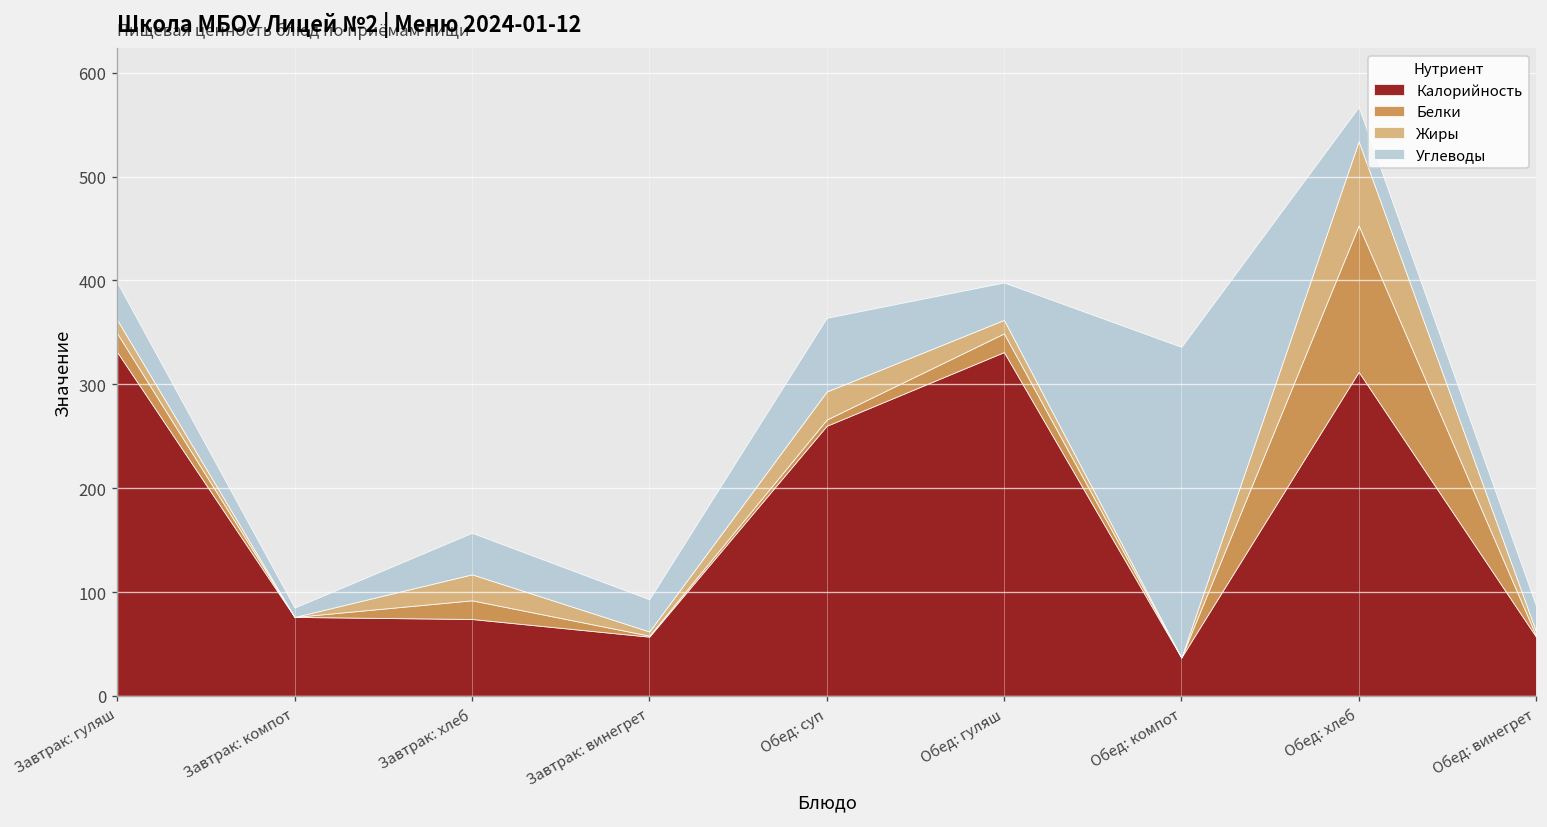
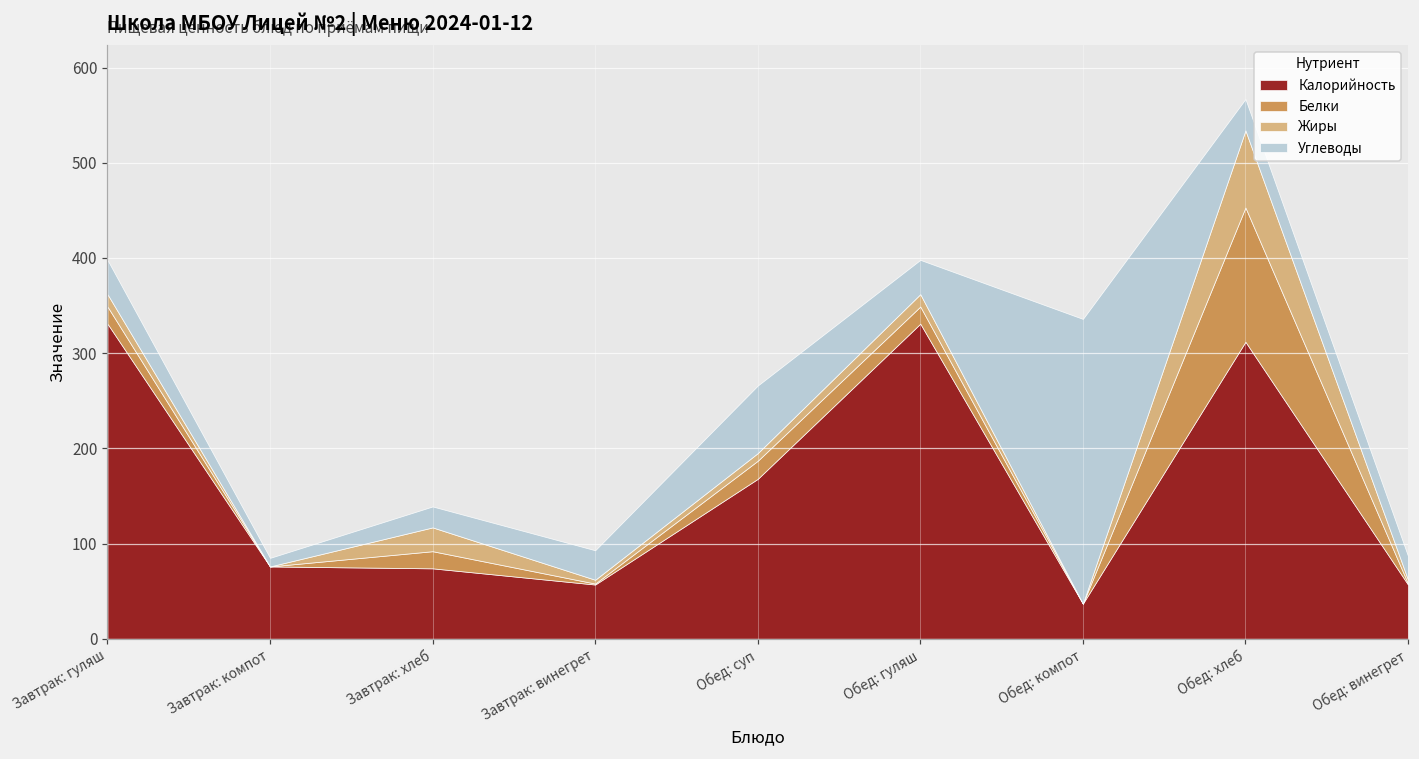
Углеводы, Завтрак: хлеб: 40 -> 20
Калорийность, Обед: суп: 260 -> 170
Белки, Обед: суп: 10 -> 20
Жиры, Обед: суп: 30 -> 10
